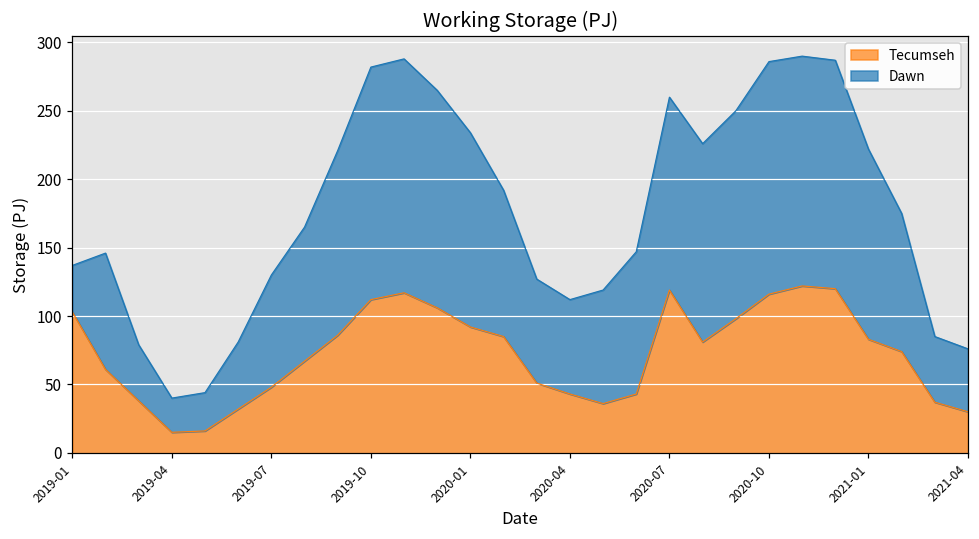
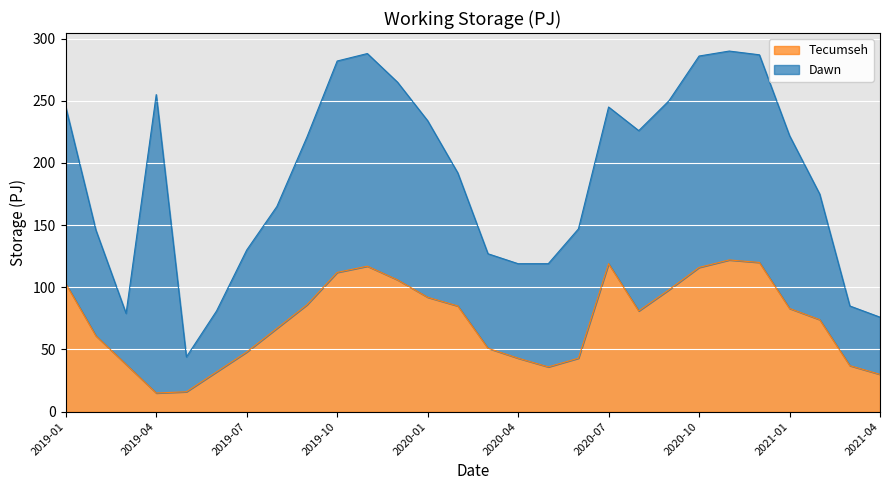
Dawn, 2019-01: 34 -> 142
Dawn, 2019-04: 25 -> 240
Dawn, 2020-04: 69 -> 76
Dawn, 2020-07: 141 -> 126
